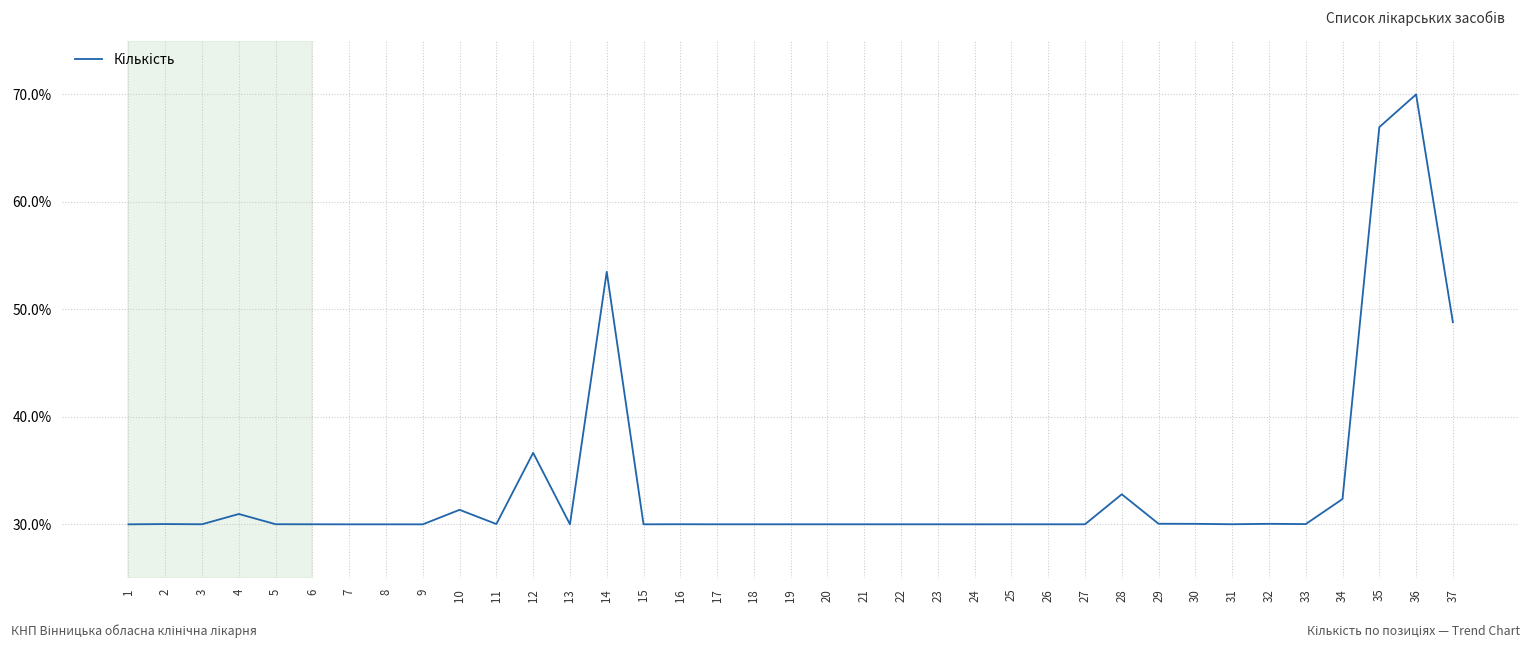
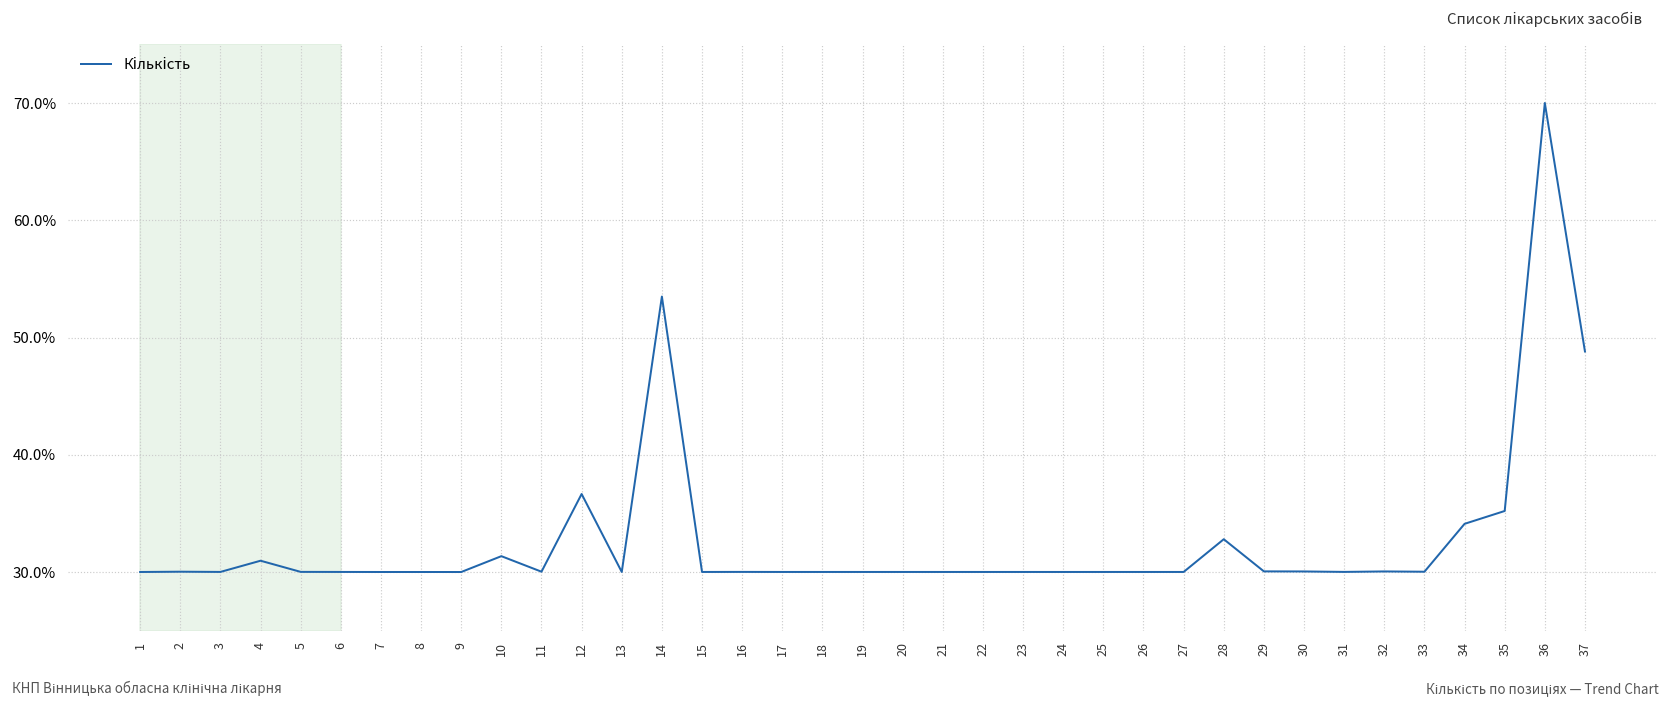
34: 32% -> 34%
35: 67% -> 35%
